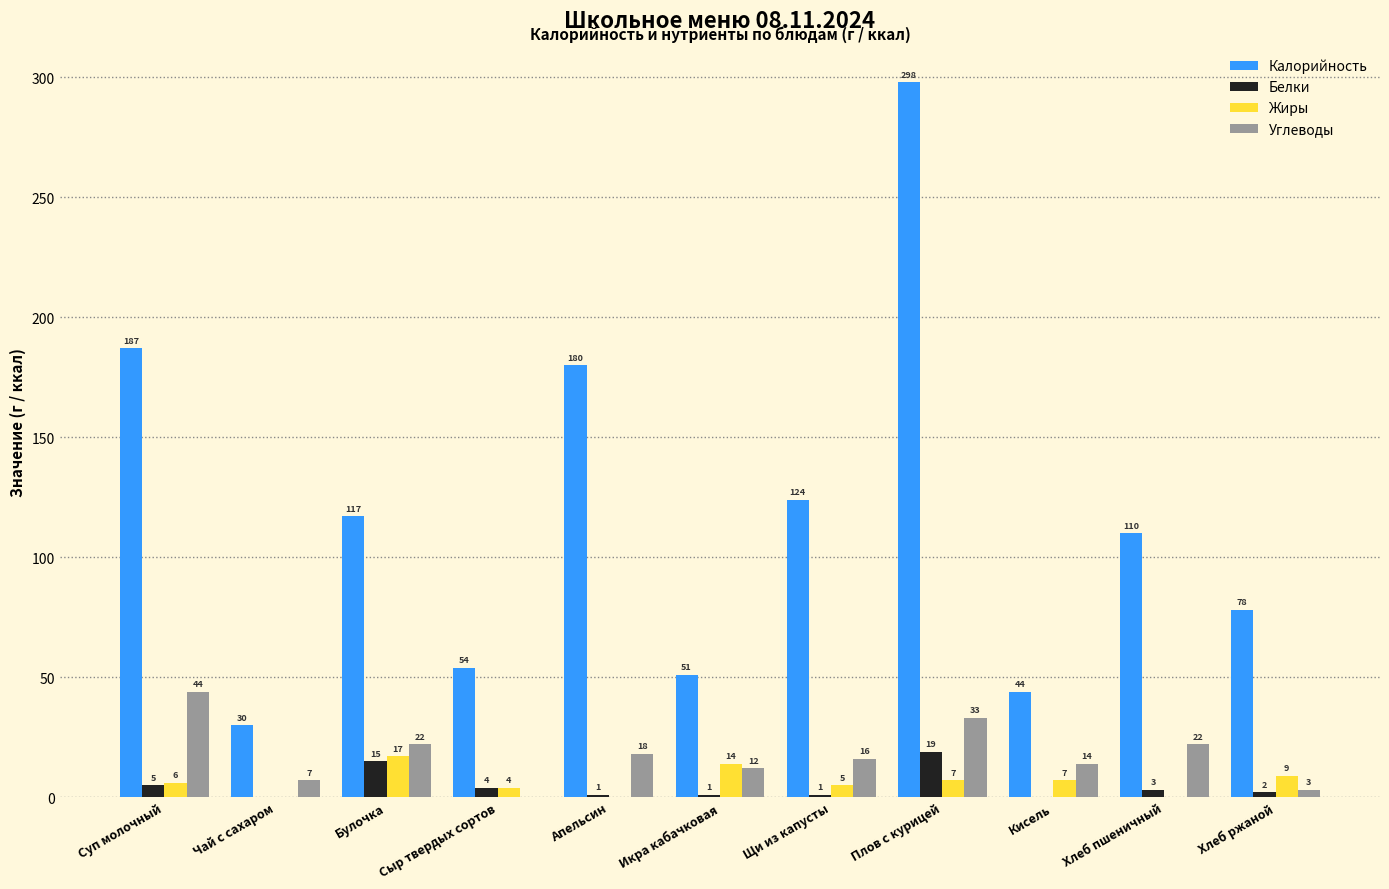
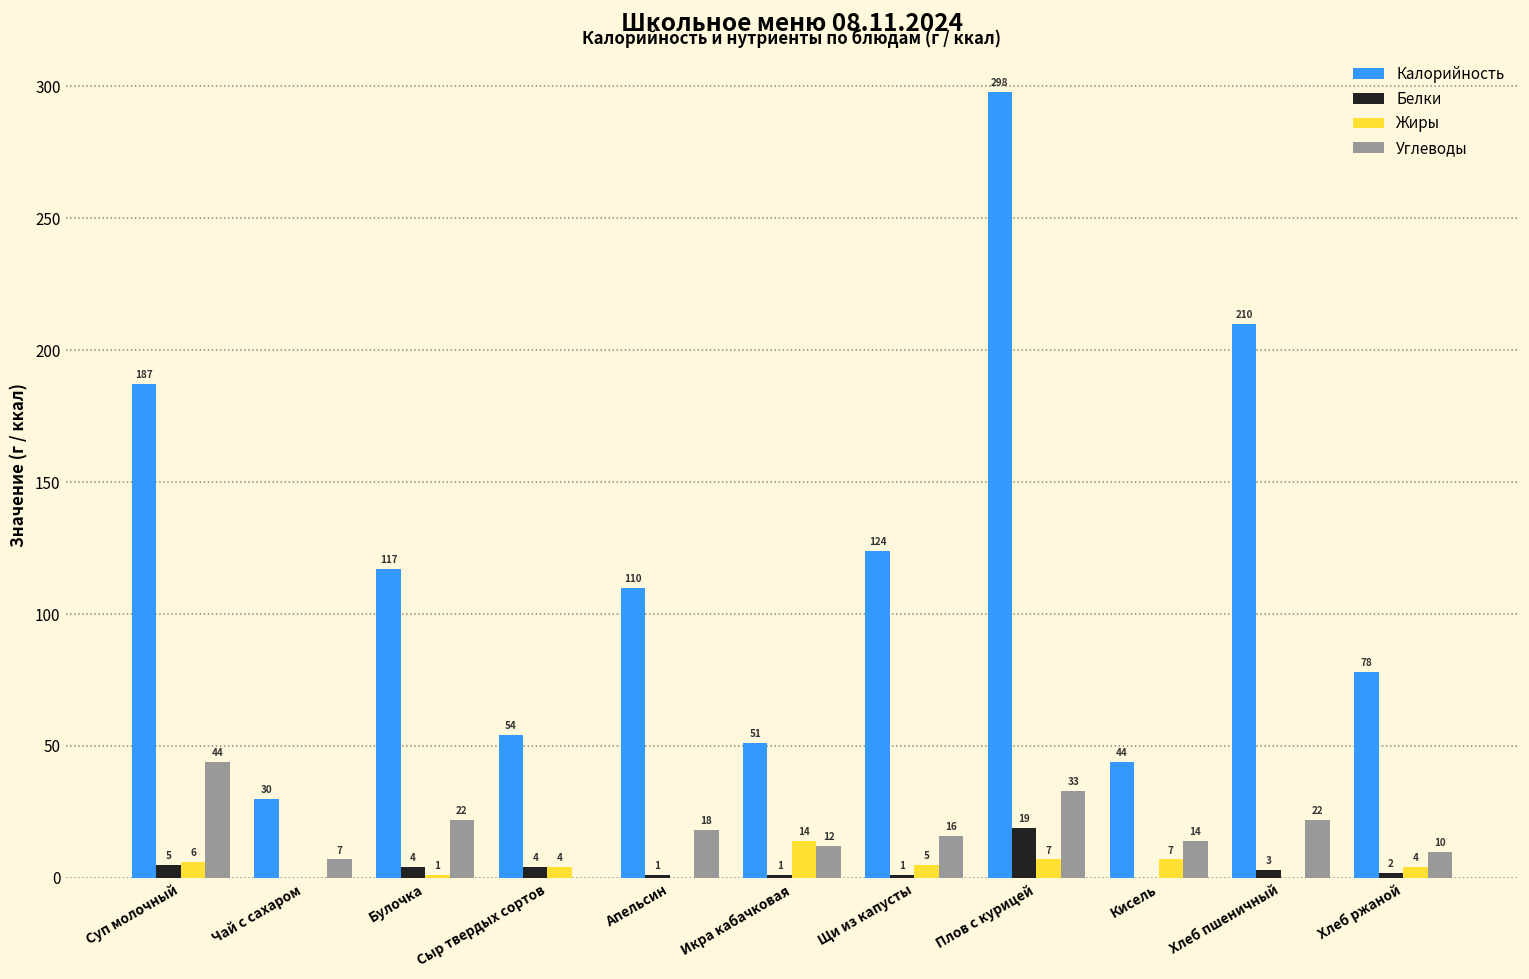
Белки, Булочка: 15 -> 4
Жиры, Булочка: 17 -> 1
Калорийность, Апельсин: 180 -> 110
Калорийность, Хлеб пшеничный: 110 -> 210
Жиры, Хлеб ржаной: 9 -> 4
Углеводы, Хлеб ржаной: 3 -> 10
